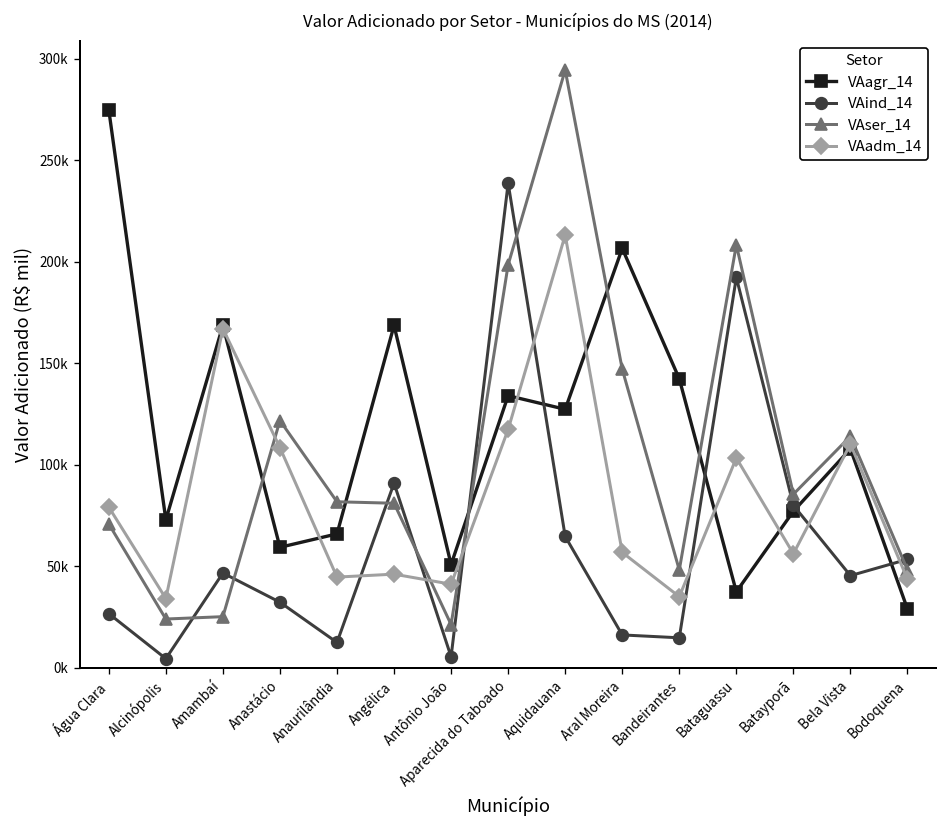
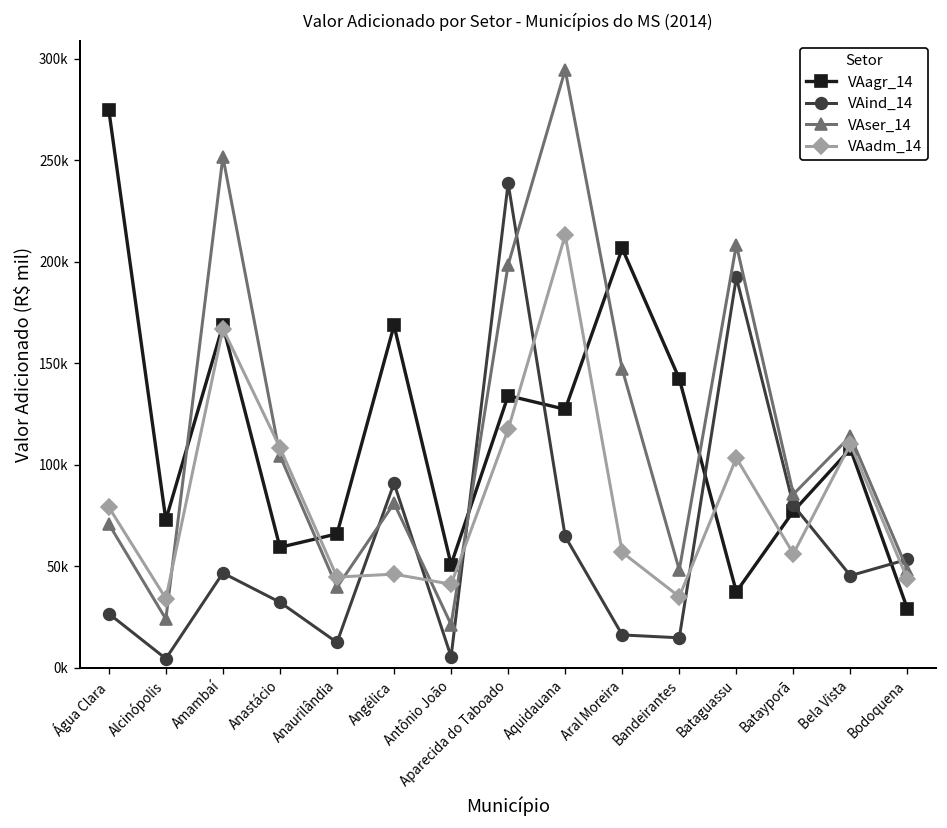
VAser_14, Amambaí: 25000 -> 252000
VAser_14, Anastácio: 122000 -> 104000
VAser_14, Anaurilândia: 82000 -> 40000
